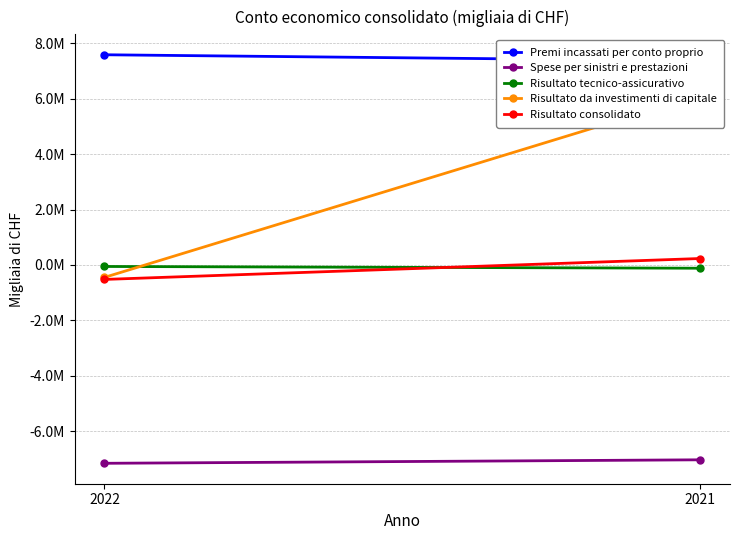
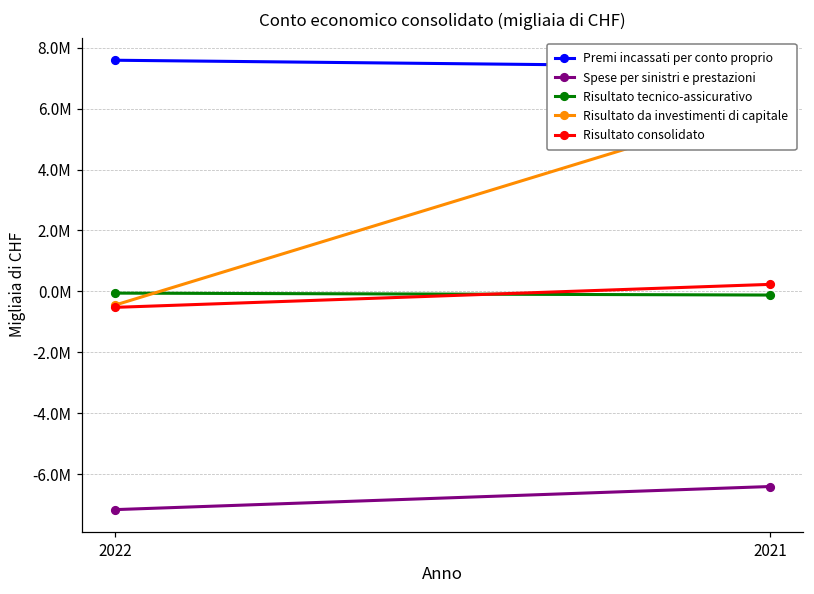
Spese per sinistri e prestazioni, 2021: -7000000 -> -6400000
